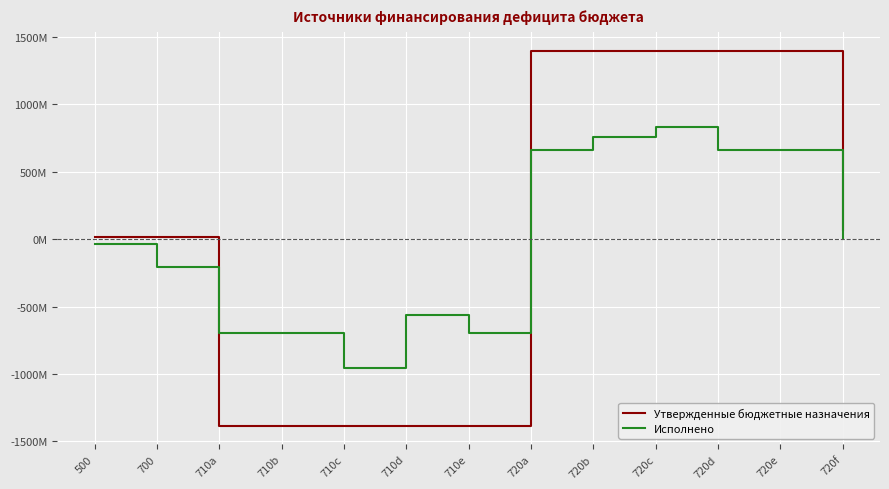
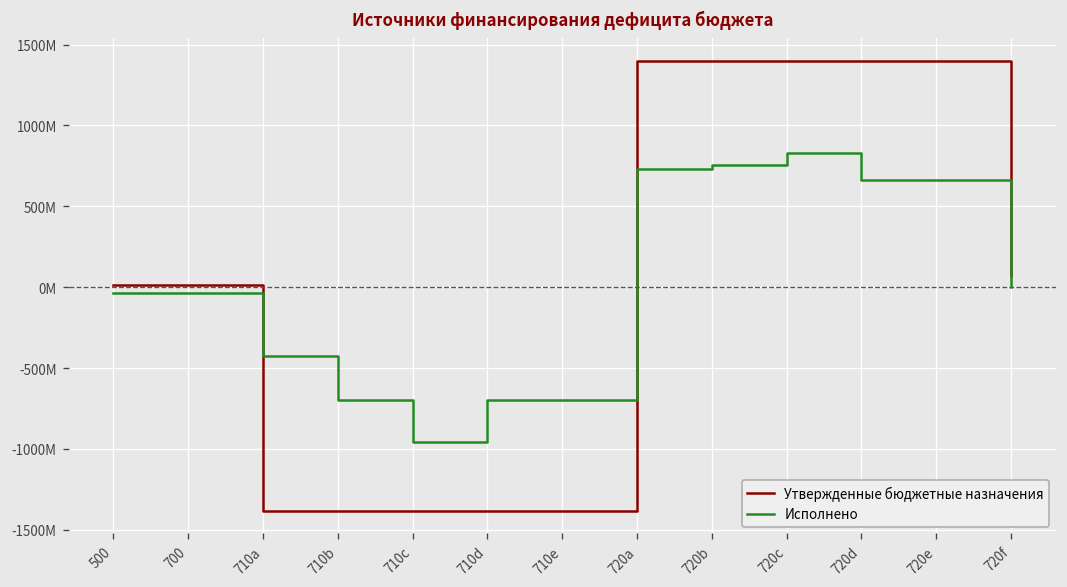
Исполнено, 700: -210000000 -> -40000000
Исполнено, 710a: -700000000 -> -430000000
Исполнено, 710d: -570000000 -> -700000000
Исполнено, 720a: 660000000 -> 730000000
